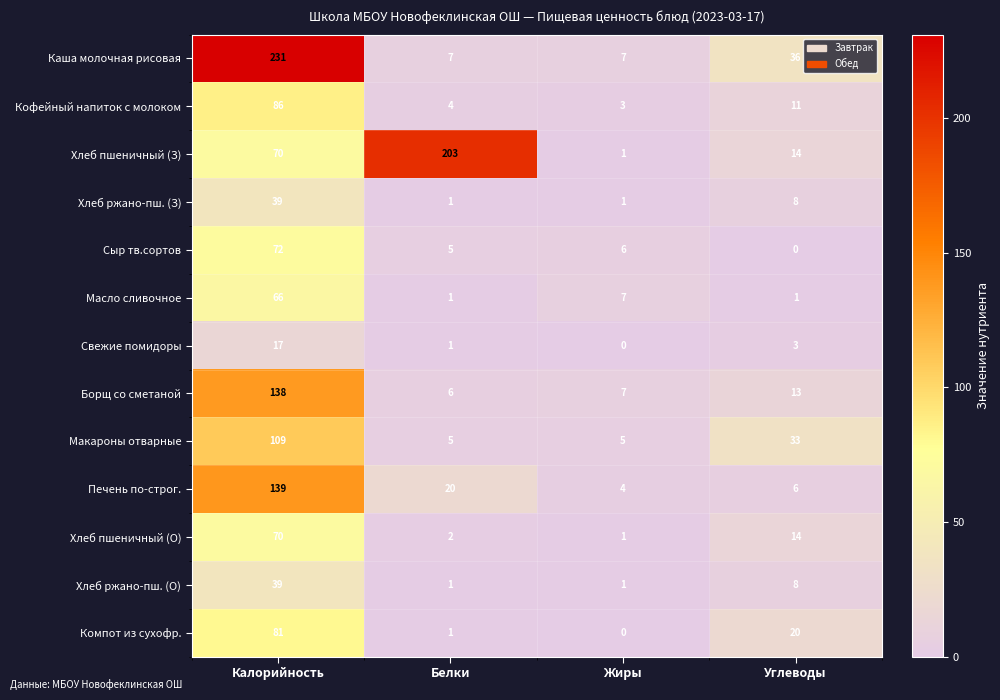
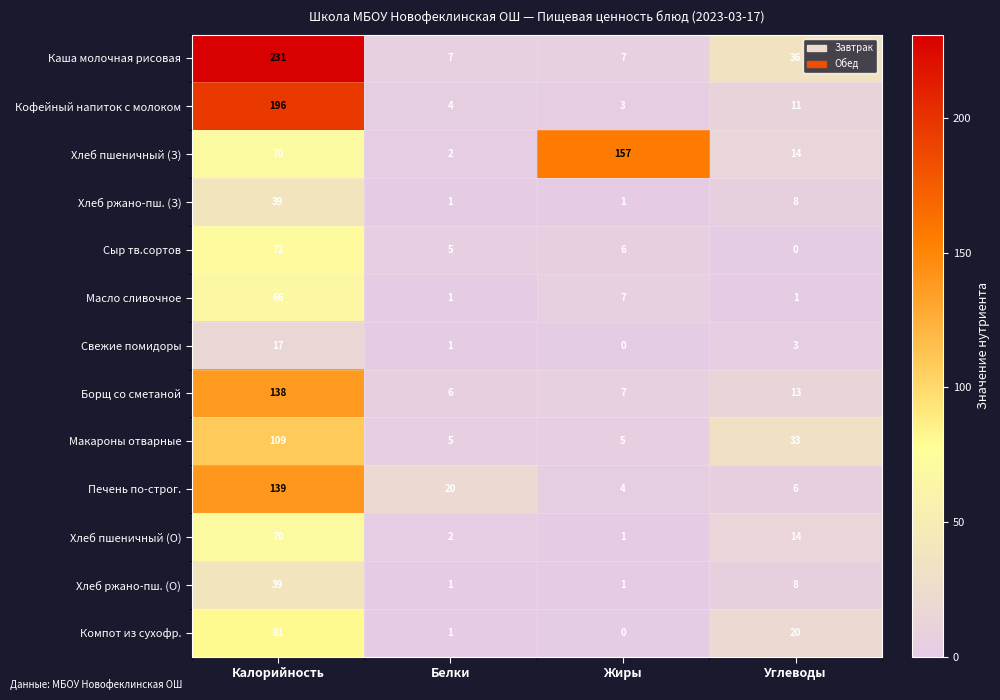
Кофейный напиток с молоком, Калорийность: 86 -> 196
Хлеб пшеничный (З), Белки: 203 -> 2
Хлеб пшеничный (З), Жиры: 1 -> 157
